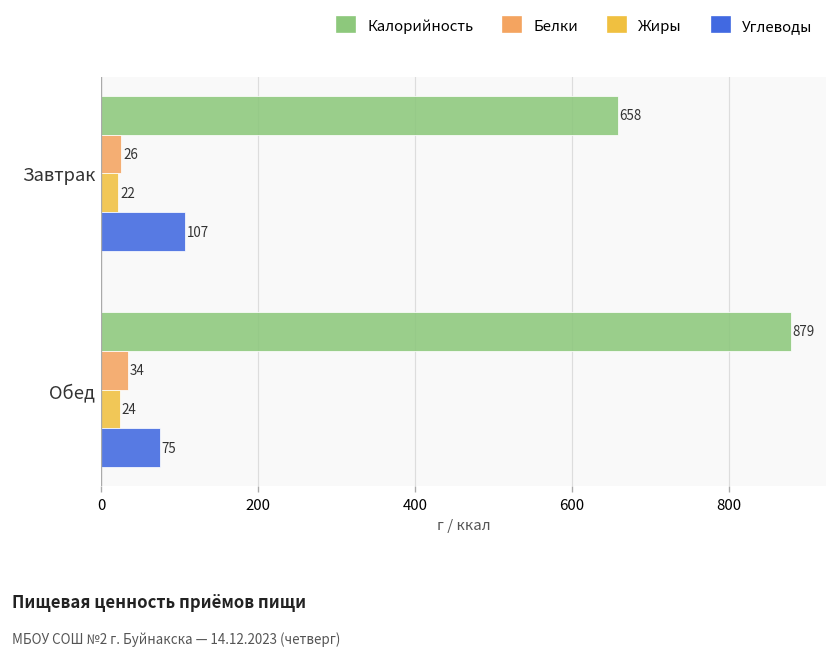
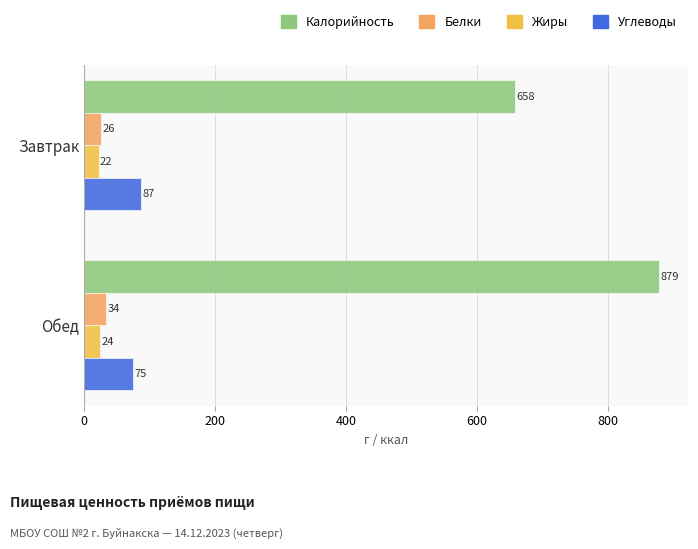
Углеводы, Завтрак: 107 -> 87
